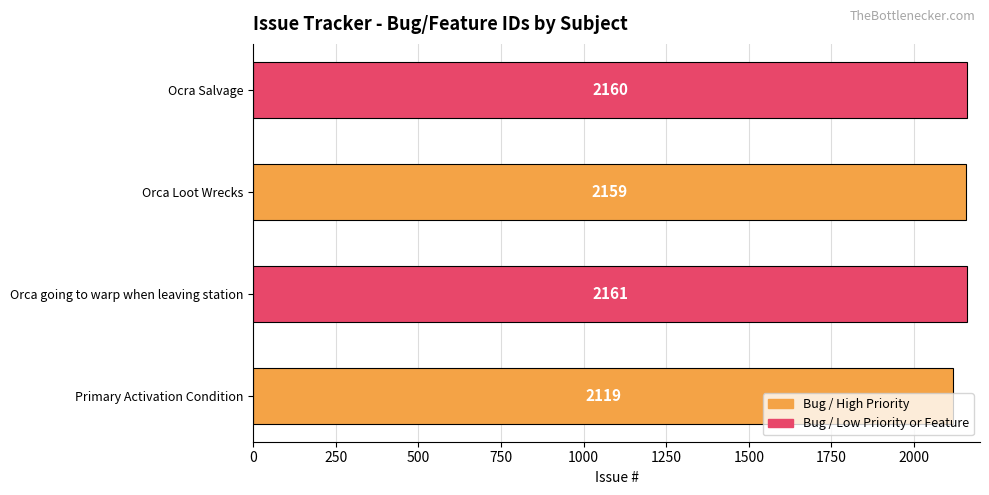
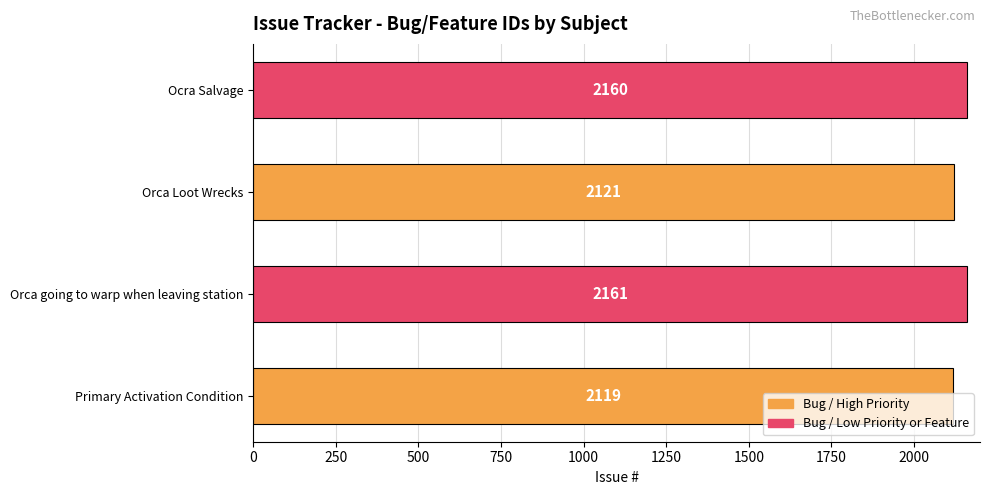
Orca Loot Wrecks: 2159 -> 2121
